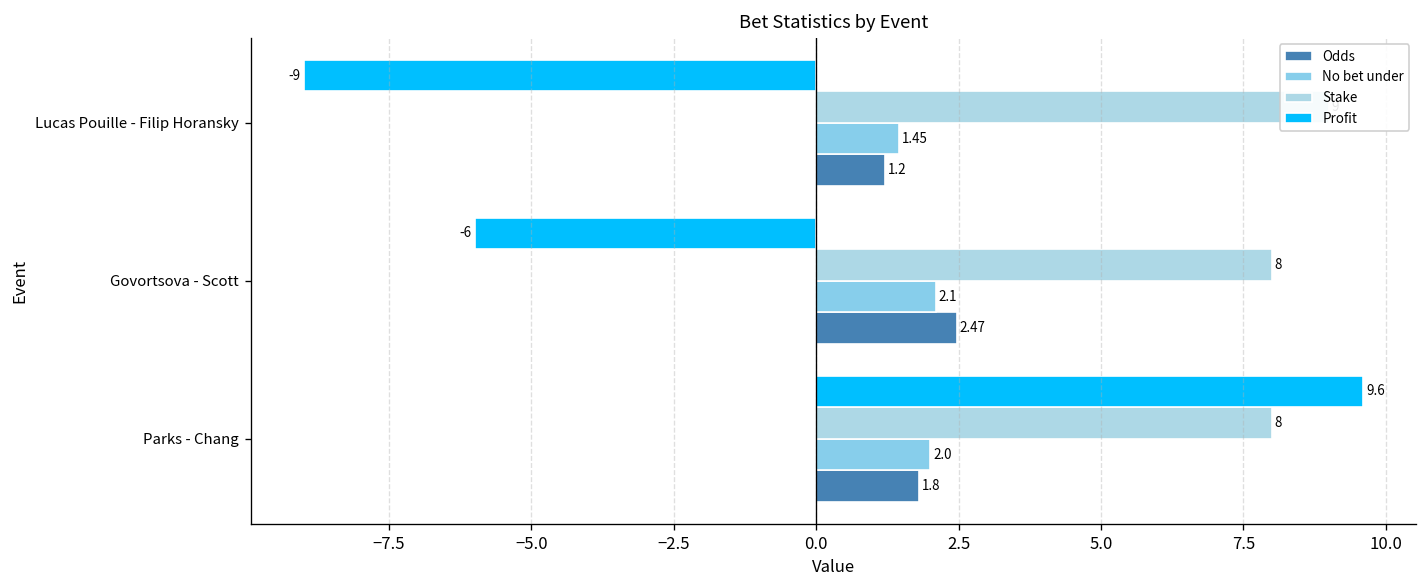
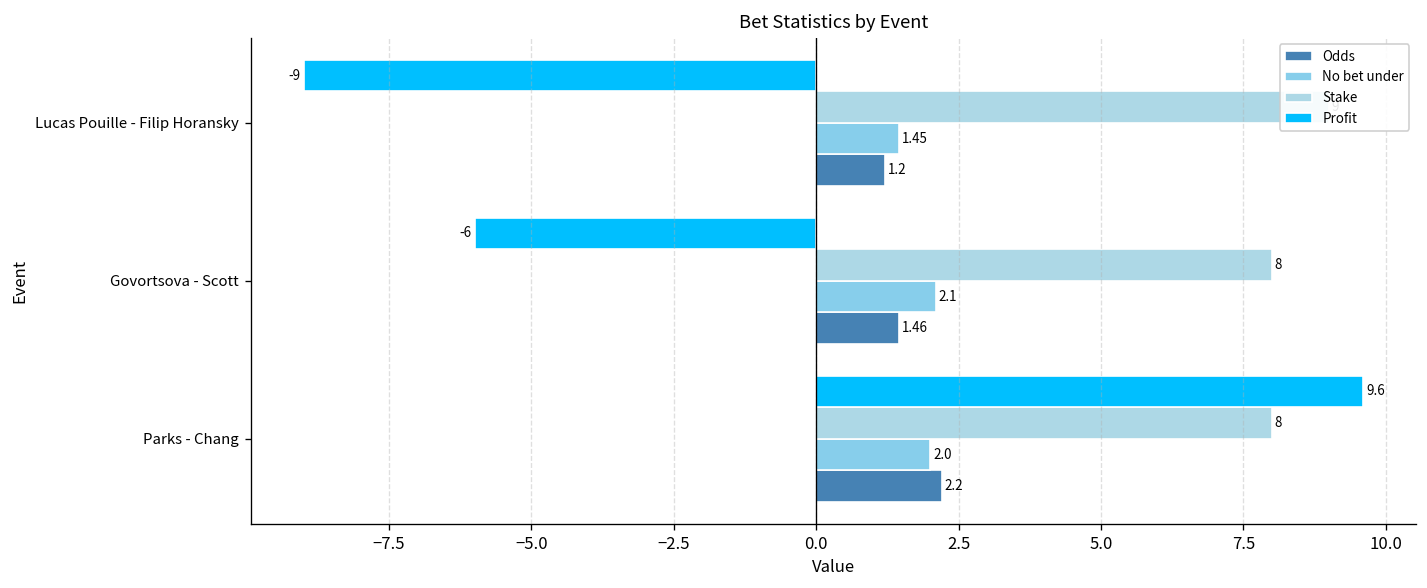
Odds, Govortsova - Scott: 2.47 -> 1.46
Odds, Parks - Chang: 1.8 -> 2.2
